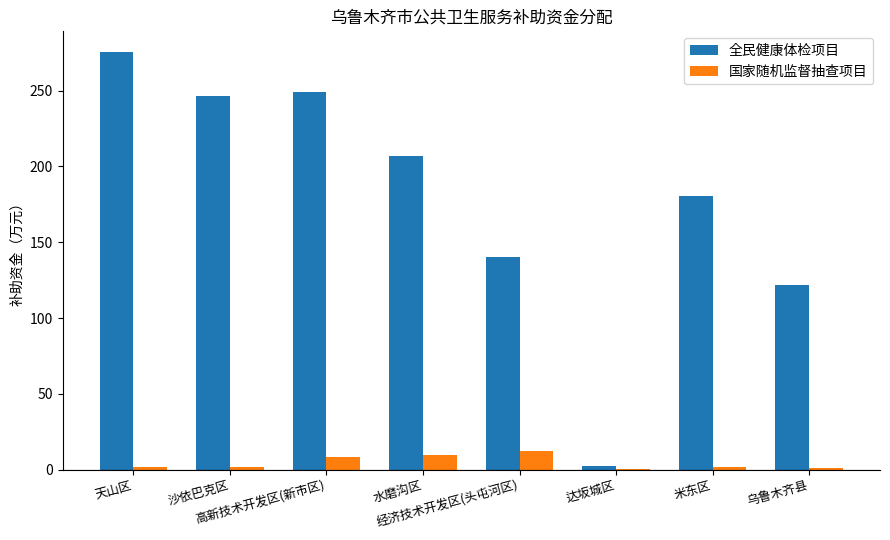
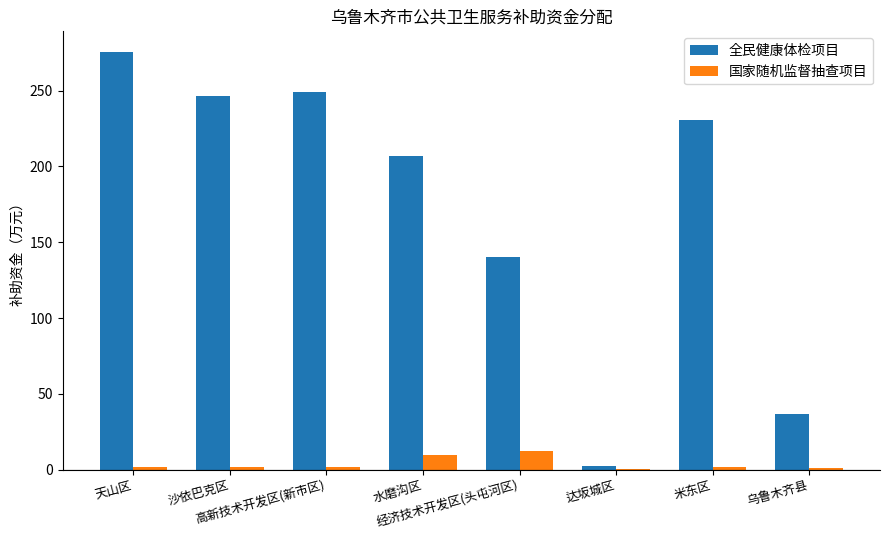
国家随机监督抽查项目, 高新技术开发区(新市区): 8 -> 2
全民健康体检项目, 米东区: 181 -> 231
全民健康体检项目, 乌鲁木齐县: 122 -> 37
